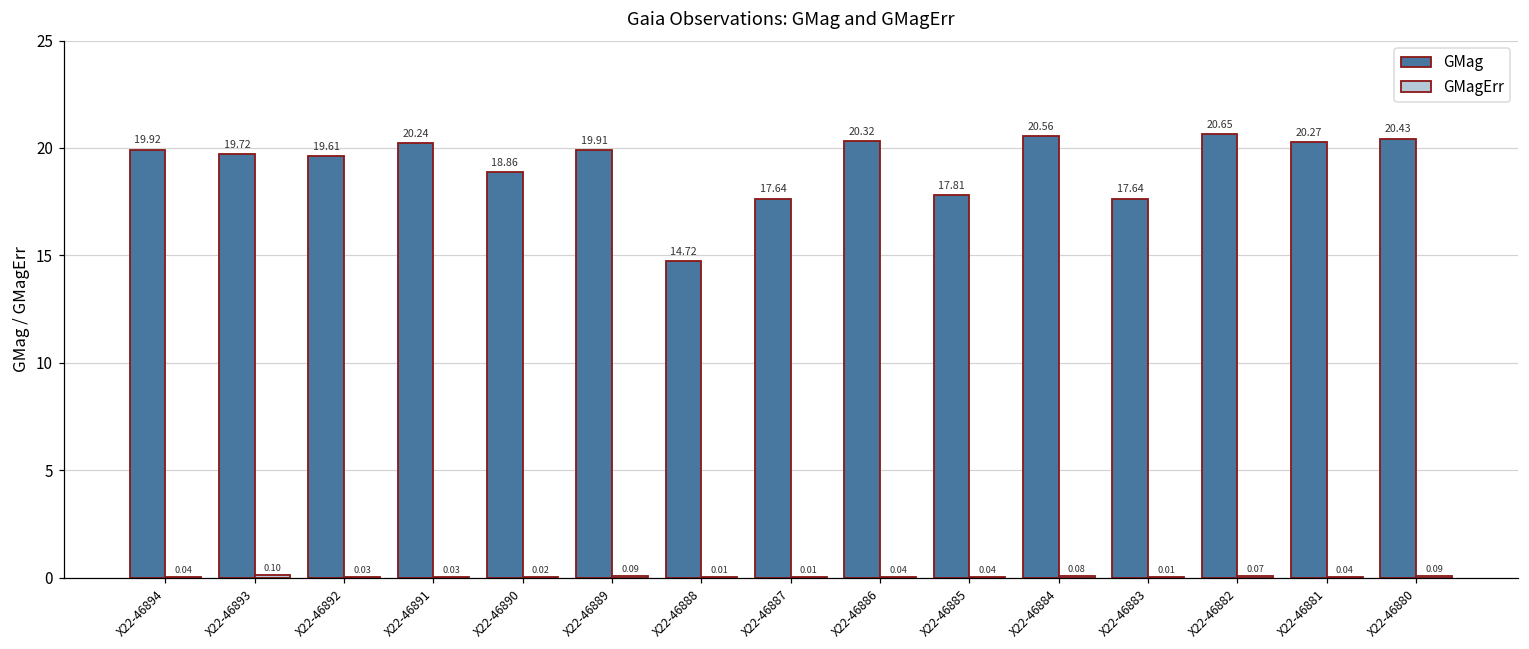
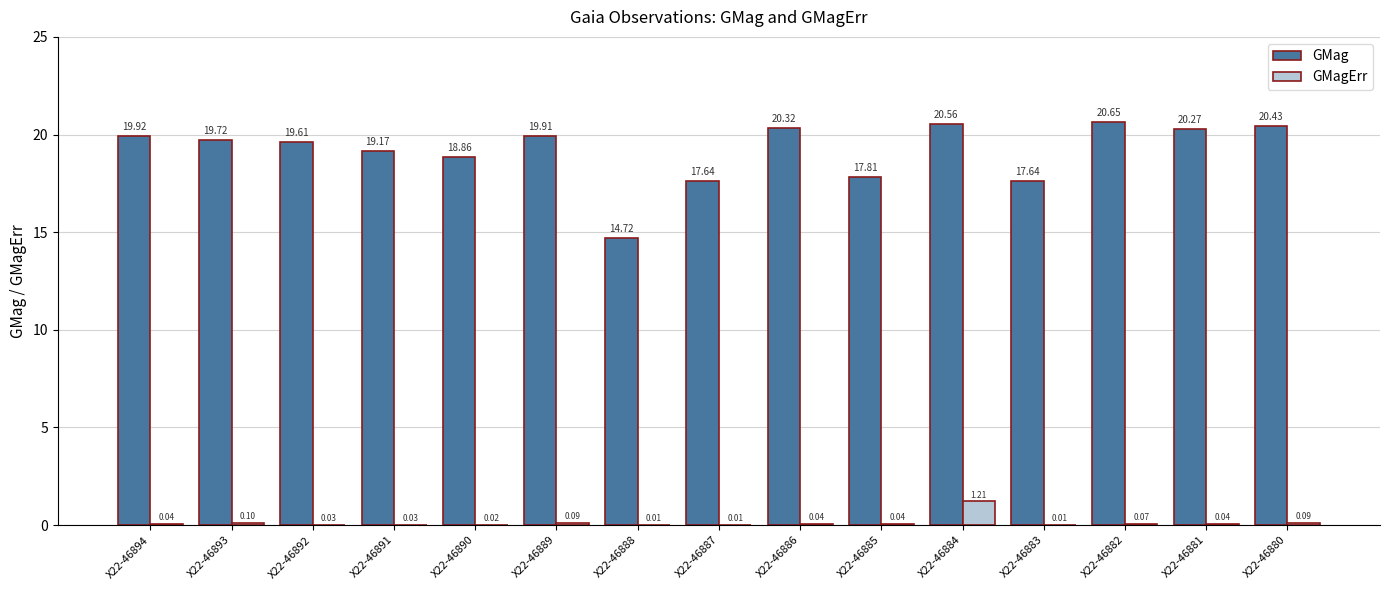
GMag, X22-46891: 20.24 -> 19.17
GMagErr, X22-46884: 0.08 -> 1.21
